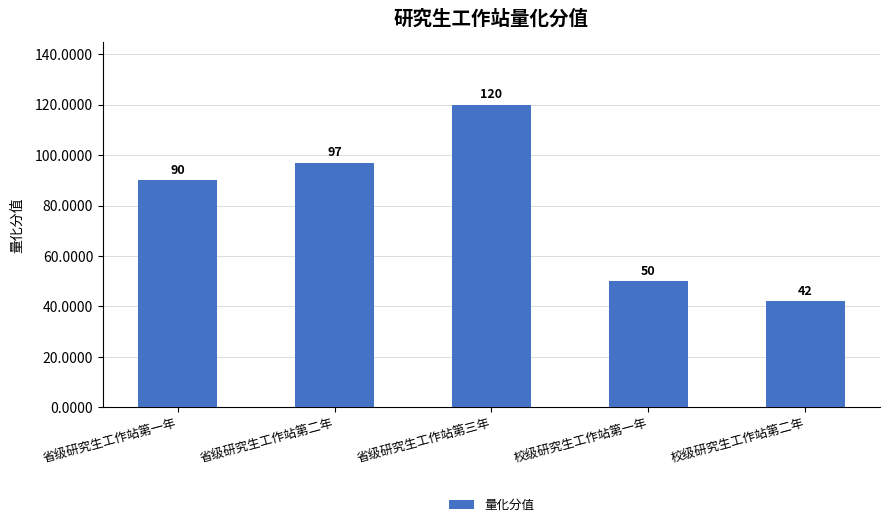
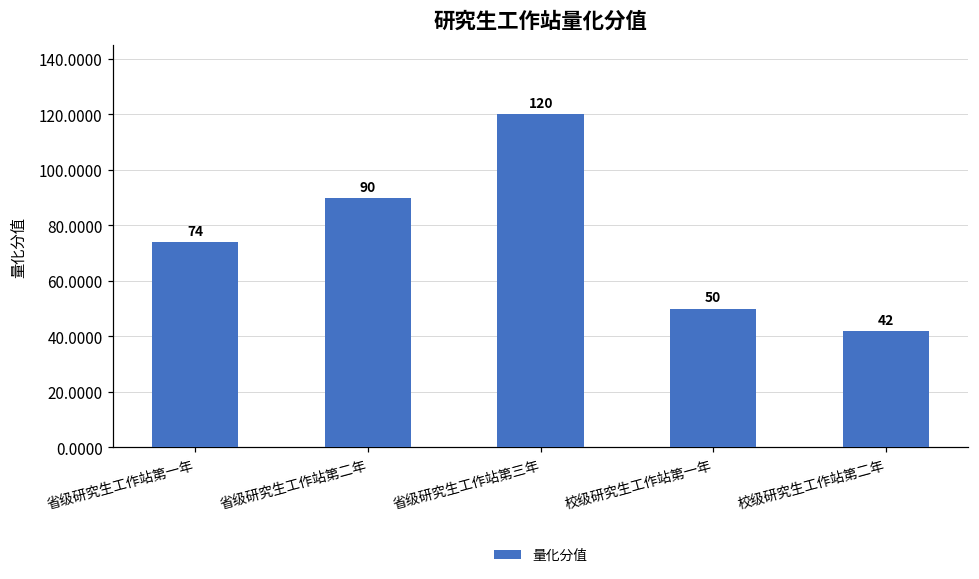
省级研究生工作站第一年: 90 -> 74
省级研究生工作站第二年: 97 -> 90
